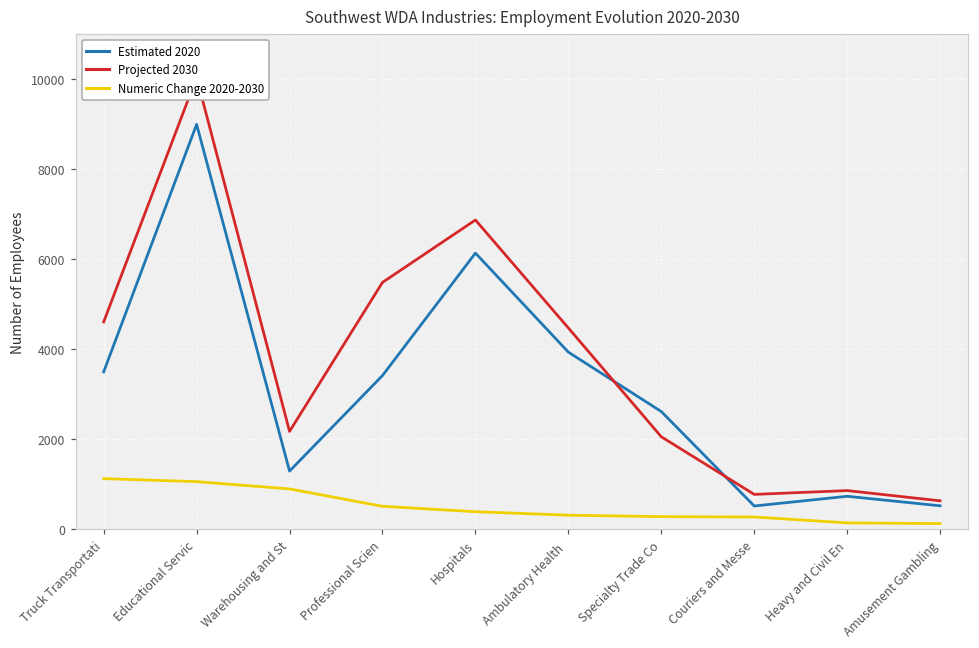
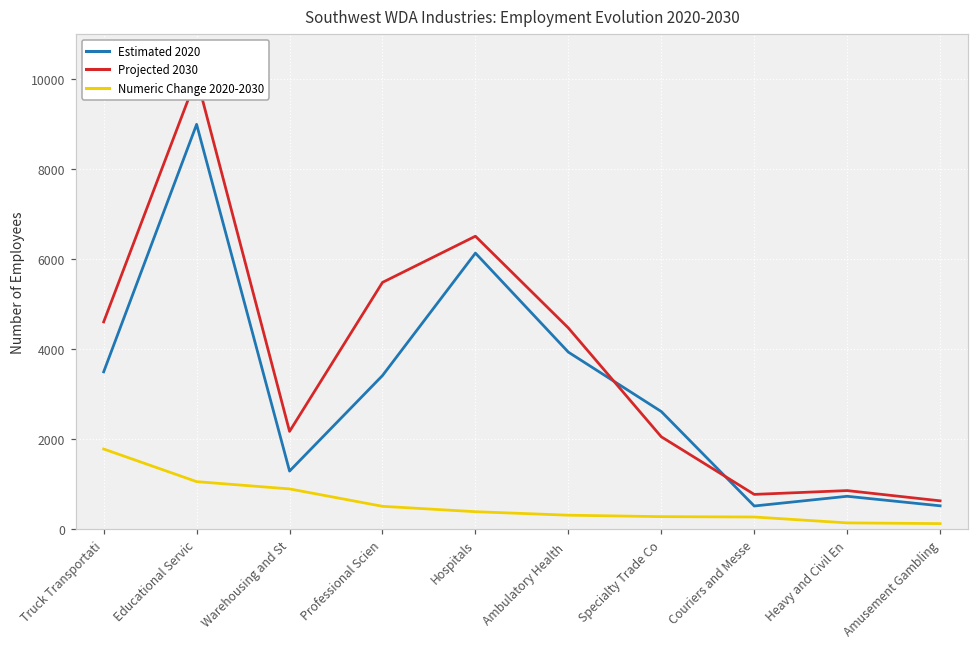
Numeric Change 2020-2030, Truck Transportati: 1100 -> 1800
Projected 2030, Hospitals: 6900 -> 6500
